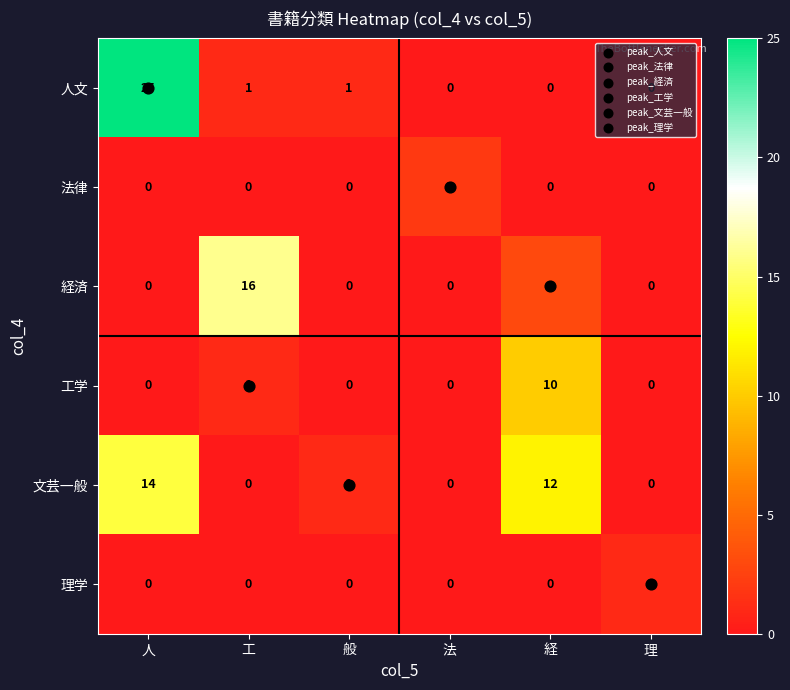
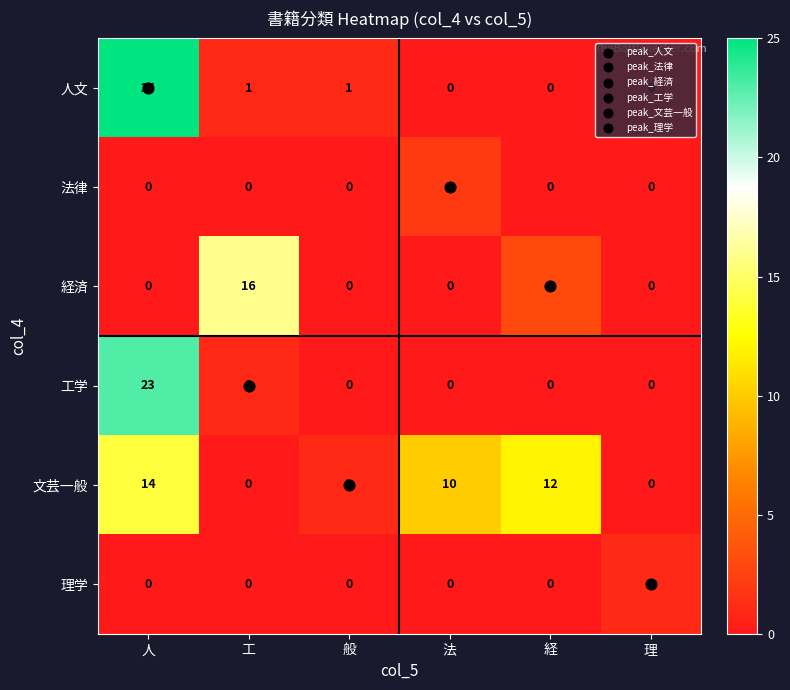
工学, 人: 0 -> 23
工学, 経: 10 -> 0
文芸一般, 法: 0 -> 10
